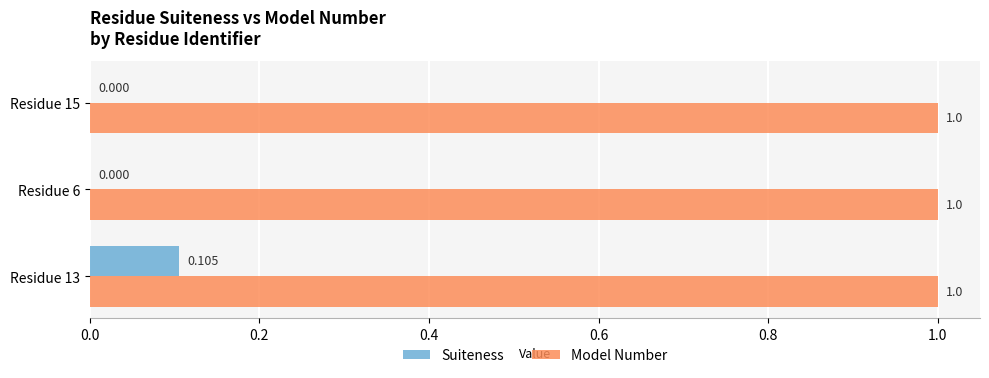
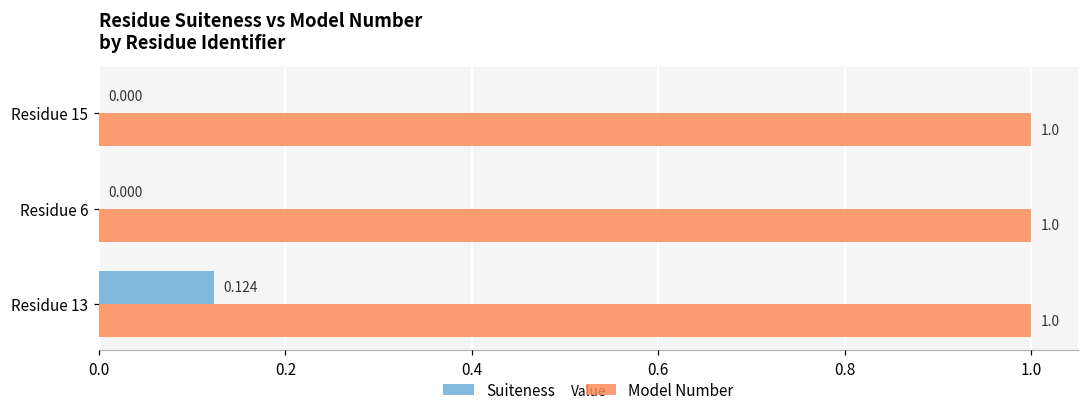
Suiteness, Residue 13: 0.105 -> 0.124
